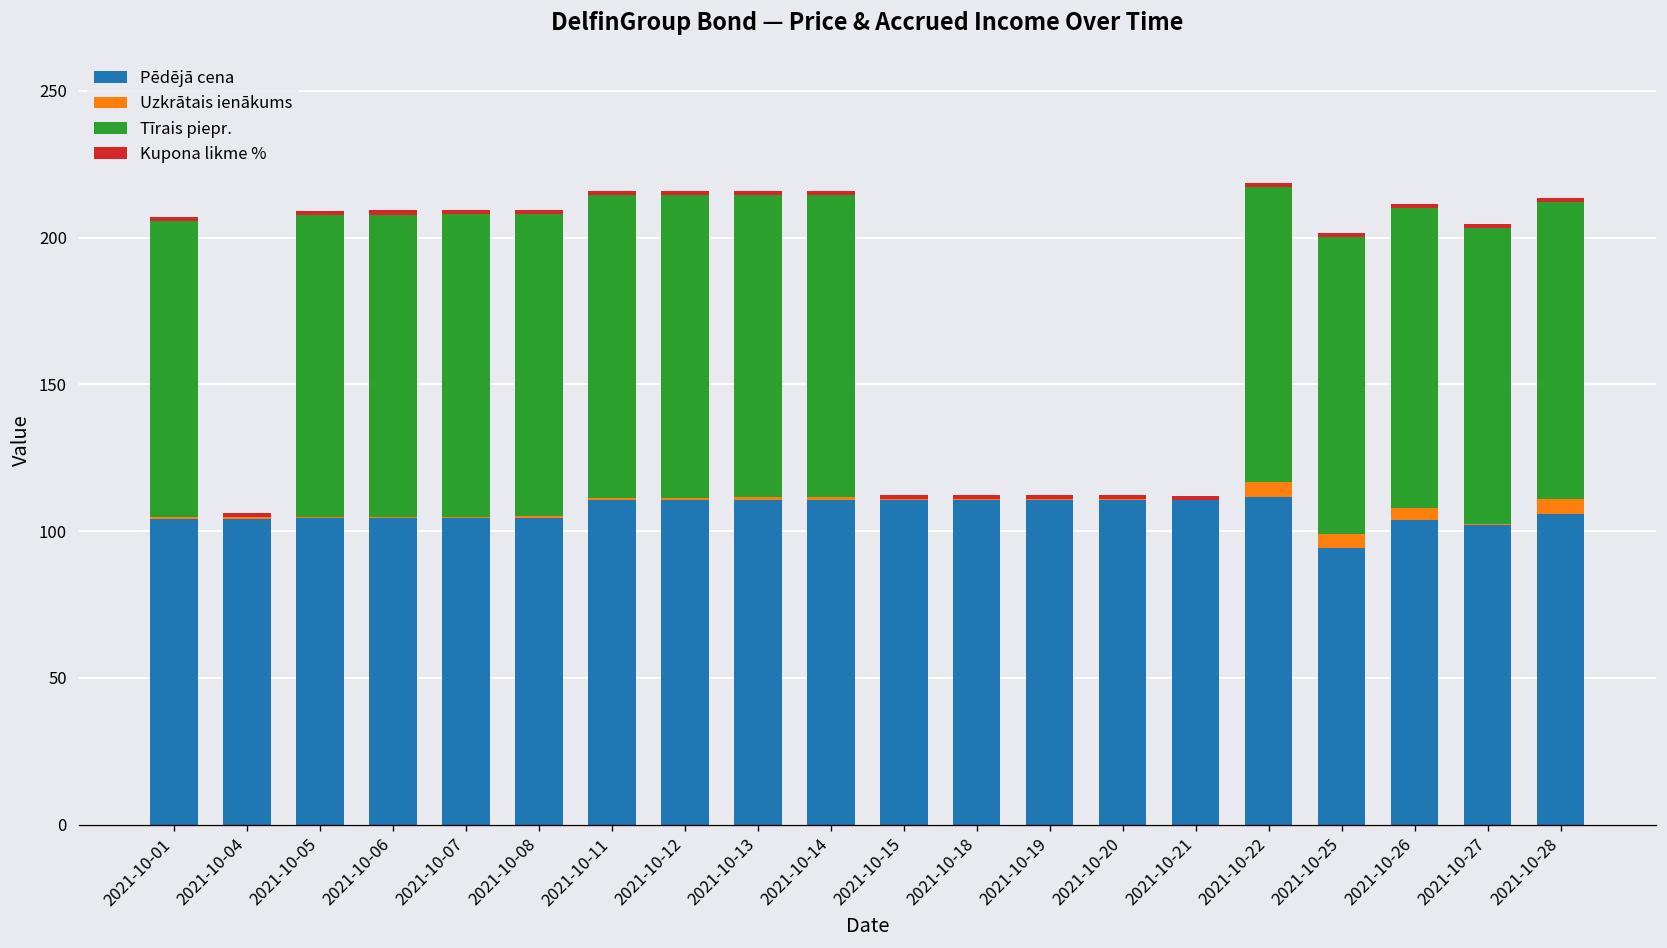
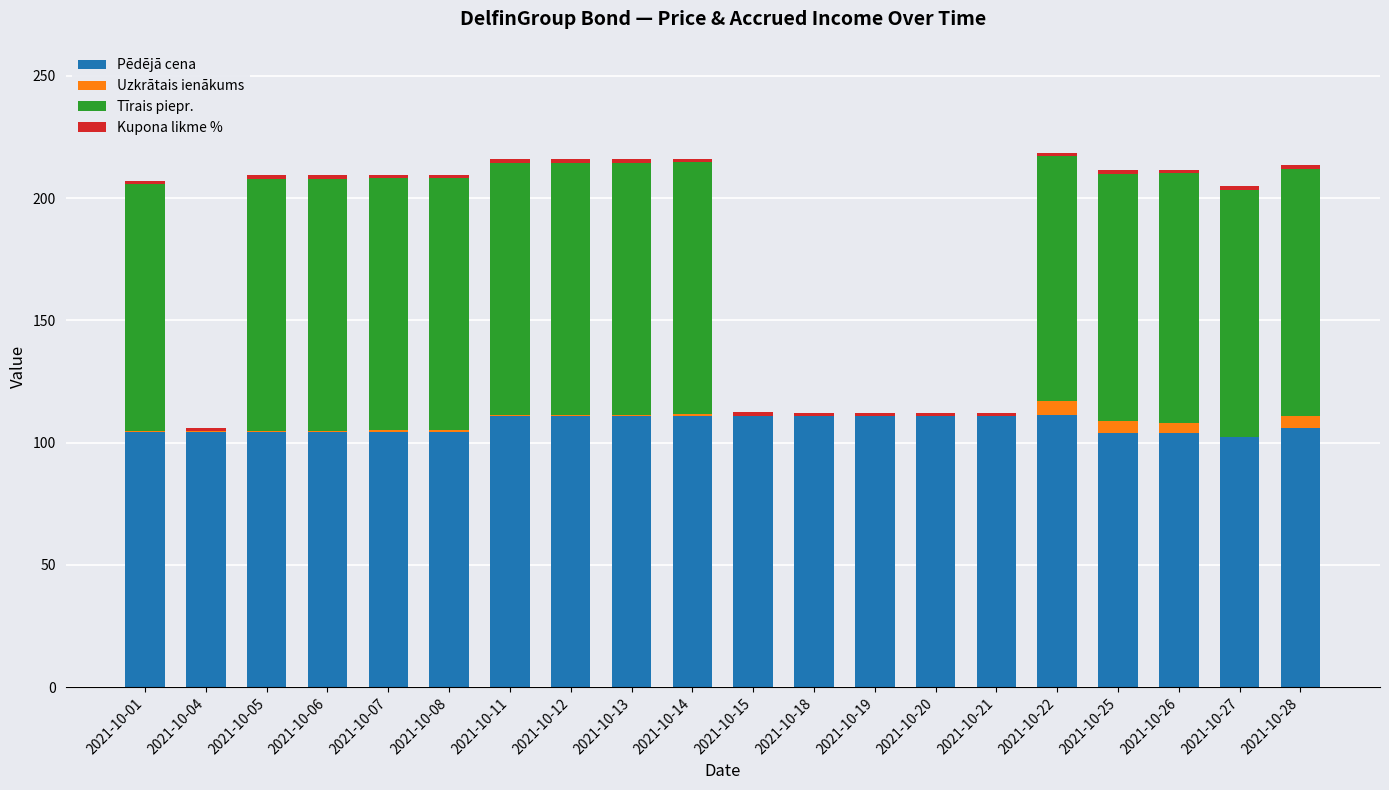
Pēdējā cena, 2021-10-25: 94 -> 104
